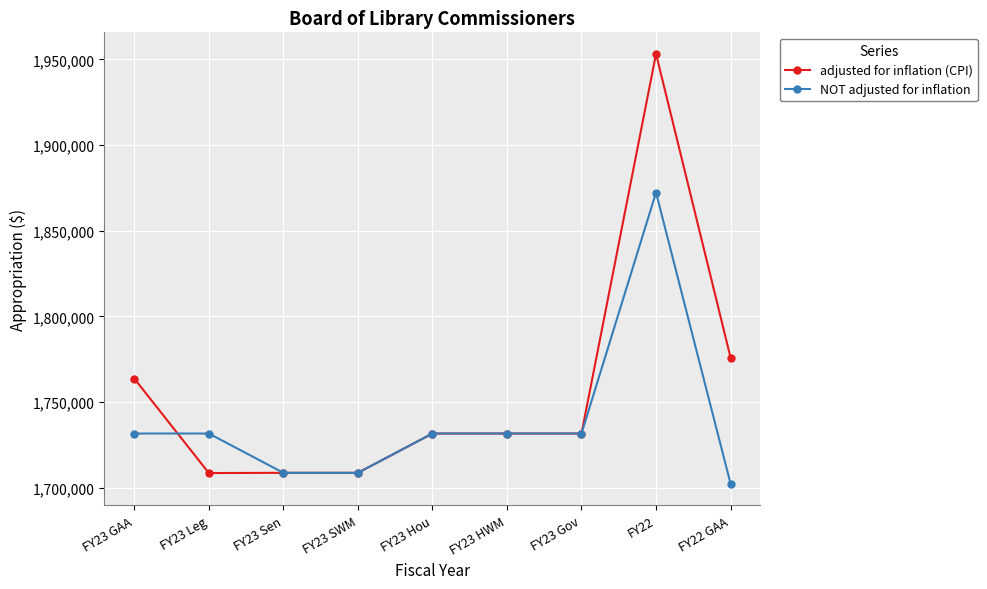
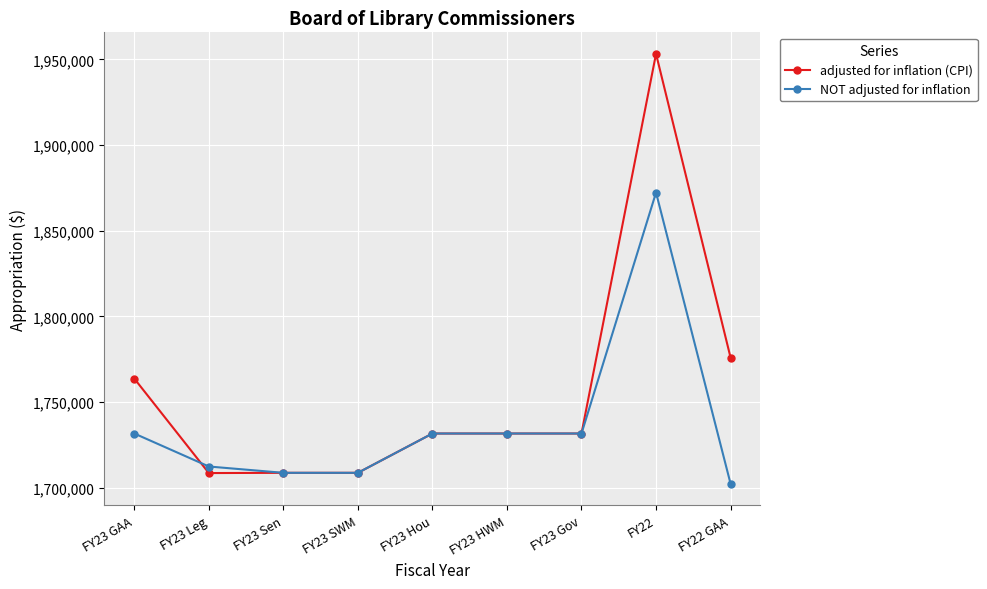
NOT adjusted for inflation, FY23 Leg: 1,732,000 -> 1,712,000
